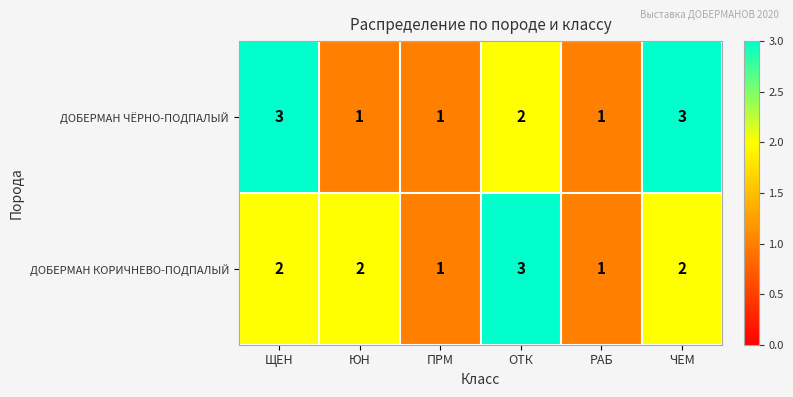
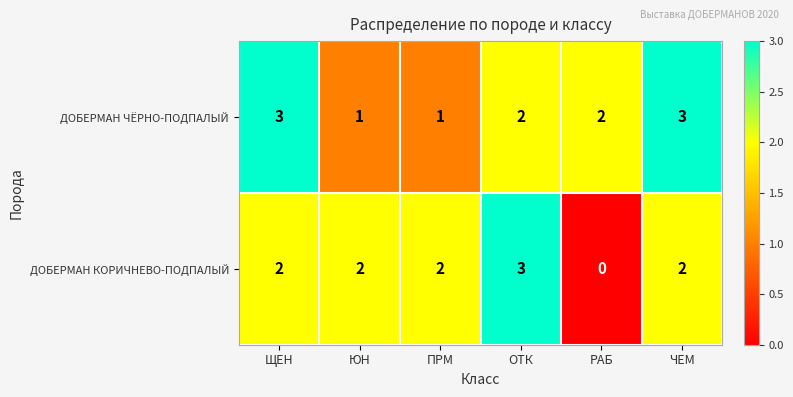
ДОБЕРМАН ЧЁРНО-ПОДПАЛЫЙ, РАБ: 1 -> 2
ДОБЕРМАН КОРИЧНЕВО-ПОДПАЛЫЙ, ПРМ: 1 -> 2
ДОБЕРМАН КОРИЧНЕВО-ПОДПАЛЫЙ, РАБ: 1 -> 0
